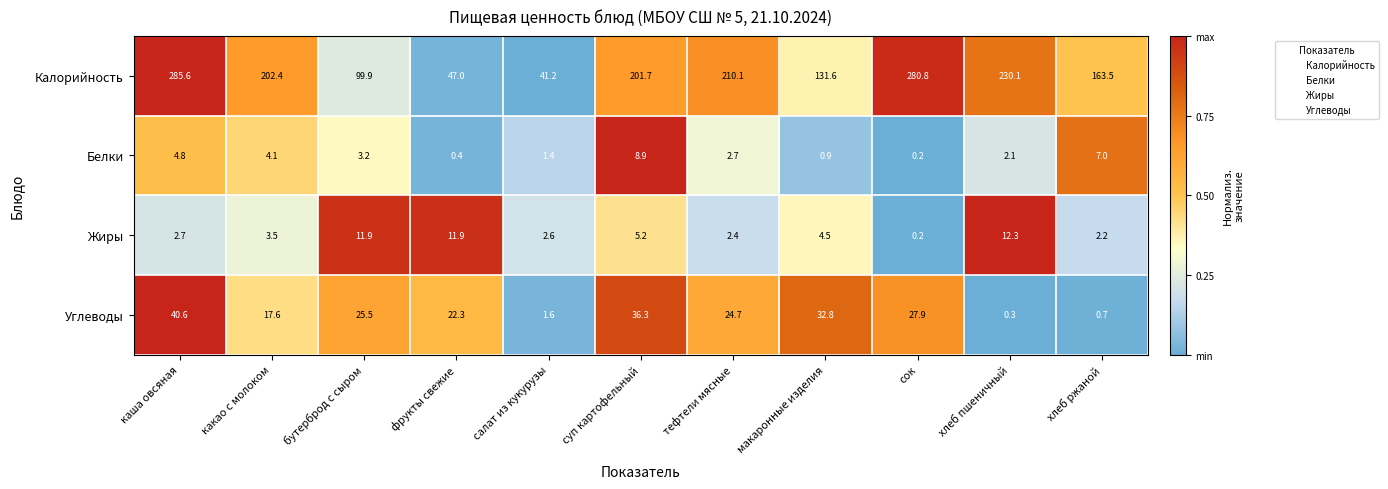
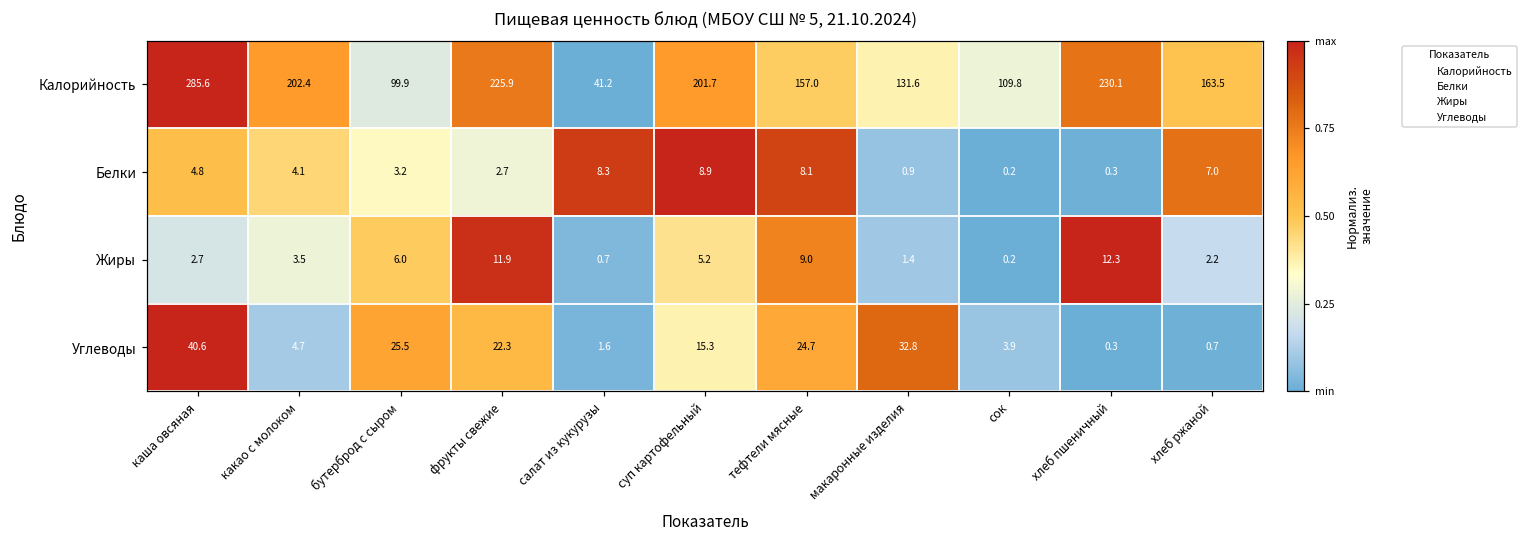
Калорийность, фрукты свежие: 47.0 -> 225.9
Калорийность, тефтели мясные: 210.1 -> 157.0
Калорийность, сок: 280.8 -> 109.8
Белки, фрукты свежие: 0.4 -> 2.7
Белки, салат из кукурузы: 1.4 -> 8.3
Белки, тефтели мясные: 2.7 -> 8.1
Белки, хлеб пшеничный: 2.1 -> 0.3
Жиры, бутерброд с сыром: 11.9 -> 6.0
Жиры, салат из кукурузы: 2.6 -> 0.7
Жиры, тефтели мясные: 2.4 -> 9.0
Жиры, макаронные изделия: 4.5 -> 1.4
Углеводы, какао с молоком: 17.6 -> 4.7
Углеводы, суп картофельный: 36.3 -> 15.3
Углеводы, сок: 27.9 -> 3.9
